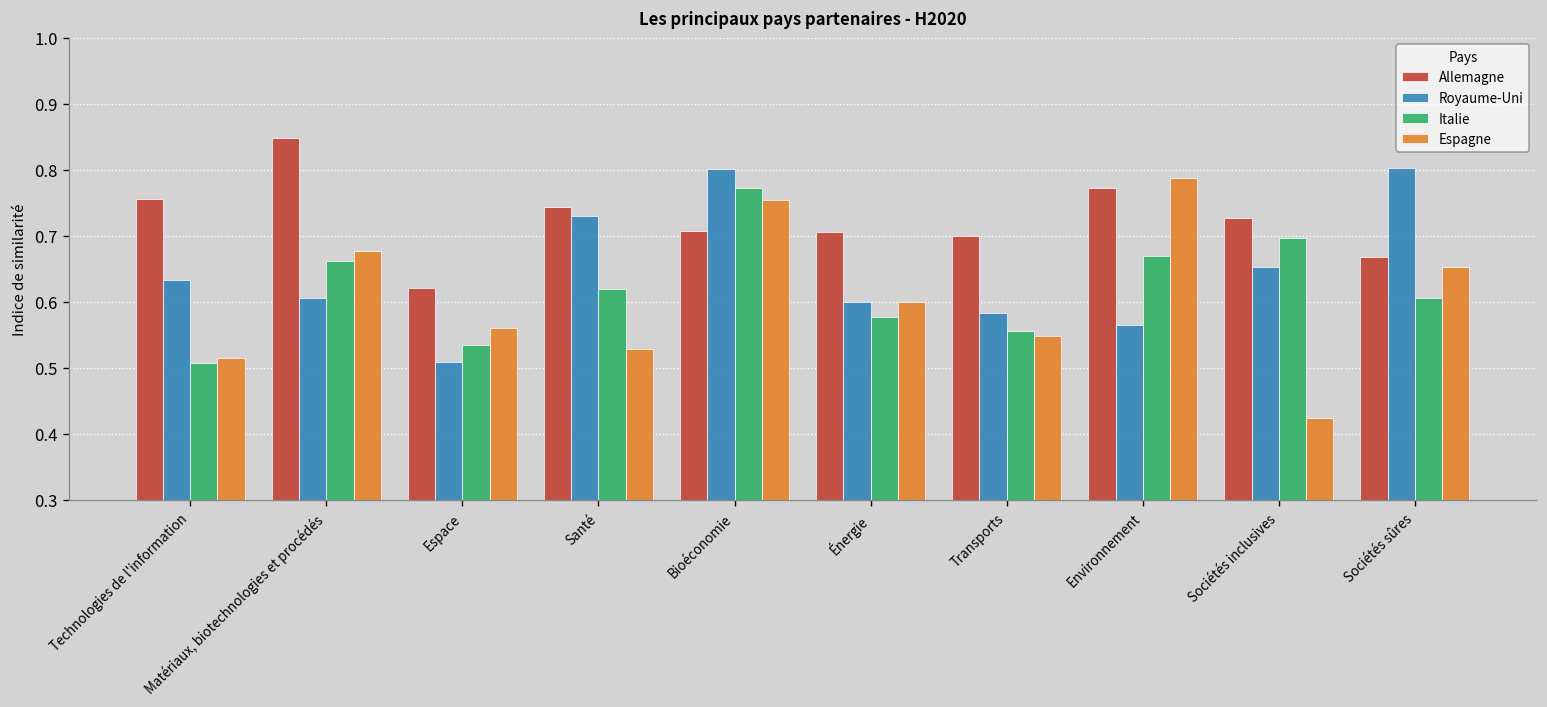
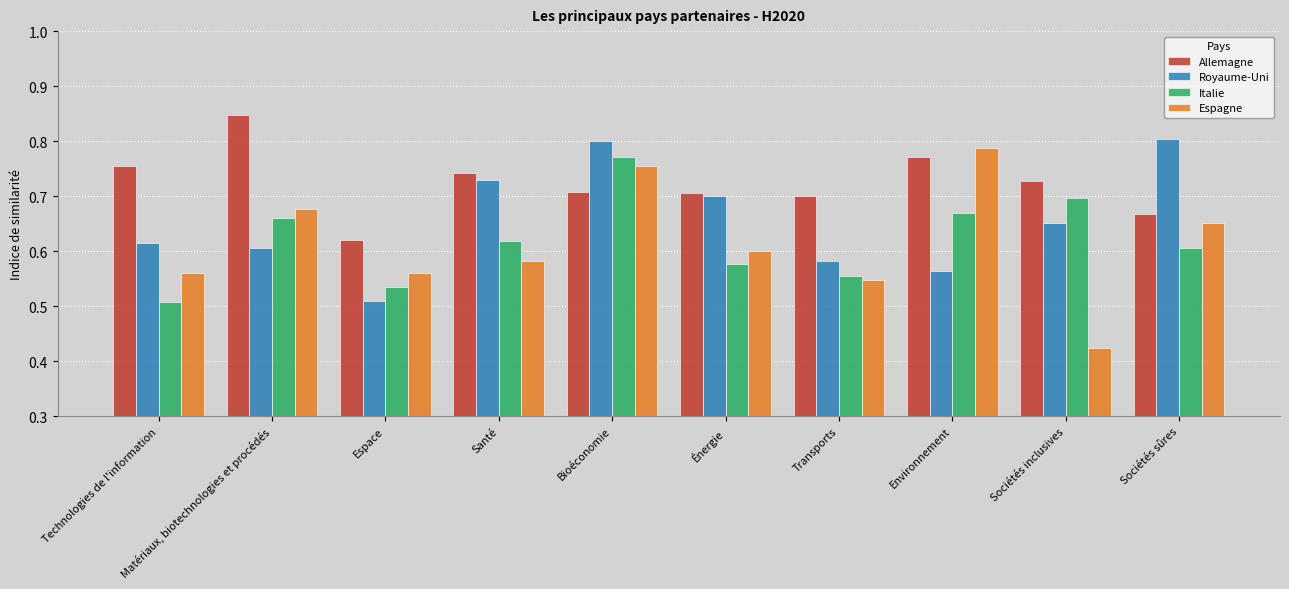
Royaume-Uni, Technologies de l'information: 0.63 -> 0.62
Espagne, Technologies de l'information: 0.52 -> 0.56
Espagne, Santé: 0.53 -> 0.58
Royaume-Uni, Énergie: 0.6 -> 0.7
